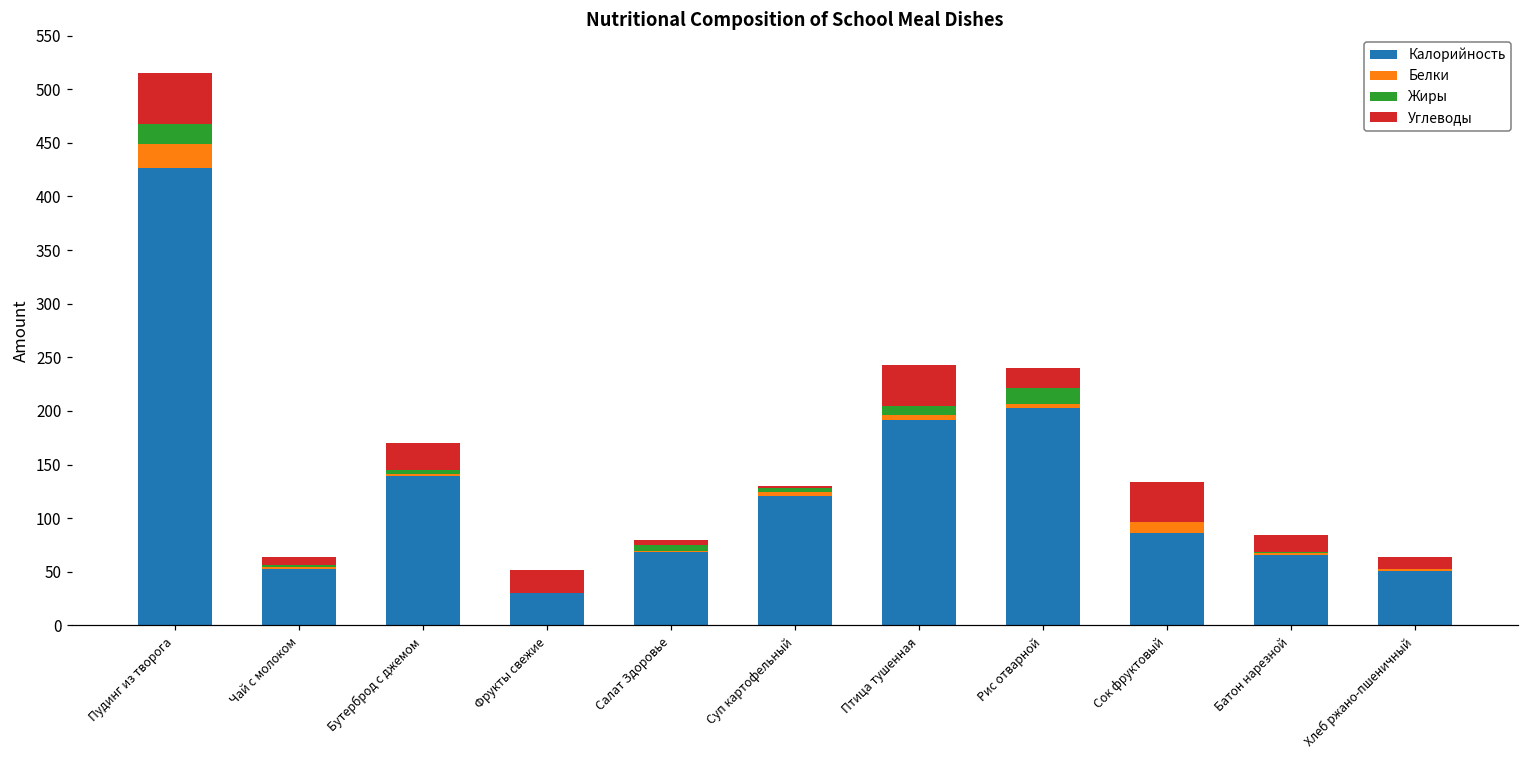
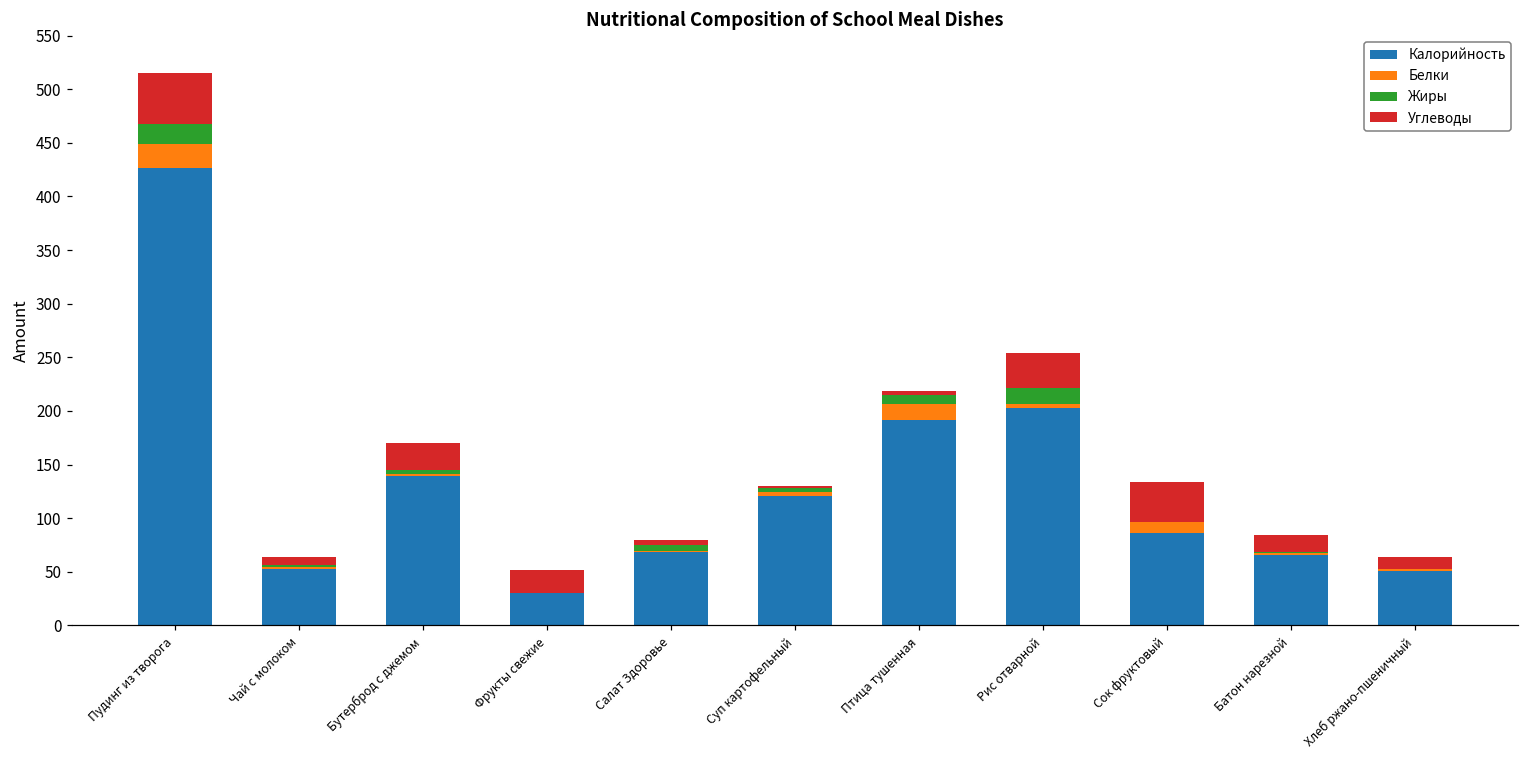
Белки, Птица тушенная: 0 -> 10
Углеводы, Птица тушенная: 40 -> 0
Углеводы, Рис отварной: 20 -> 30
